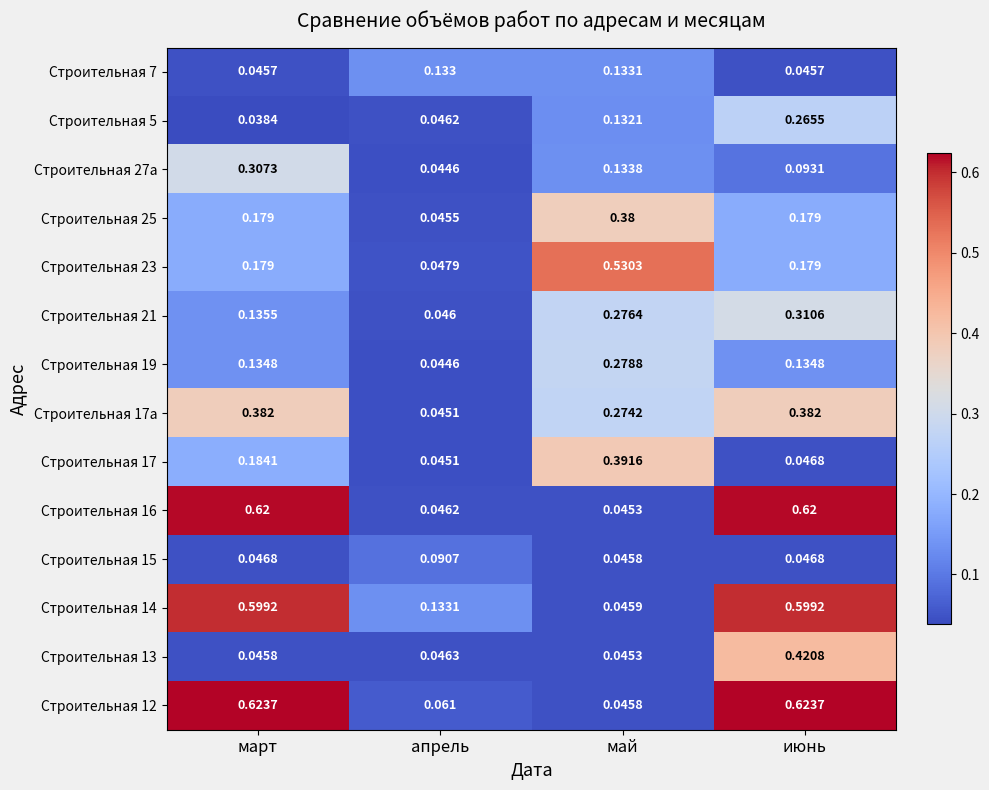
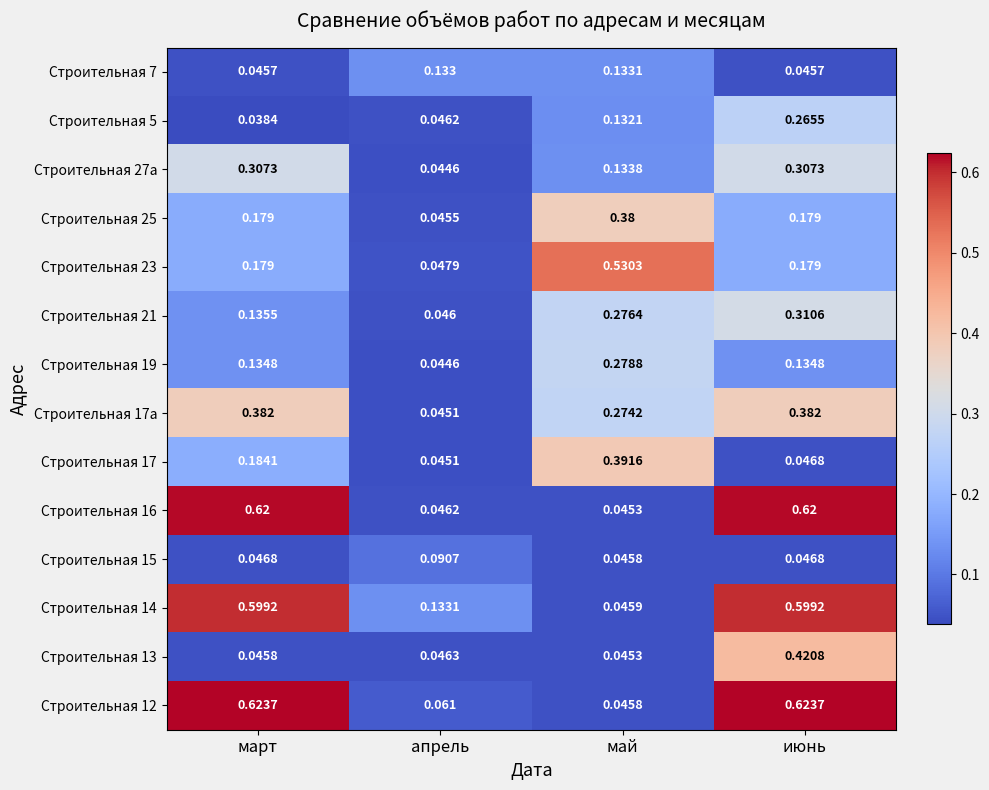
Строительная 27а, июнь: 0.0931 -> 0.3073
